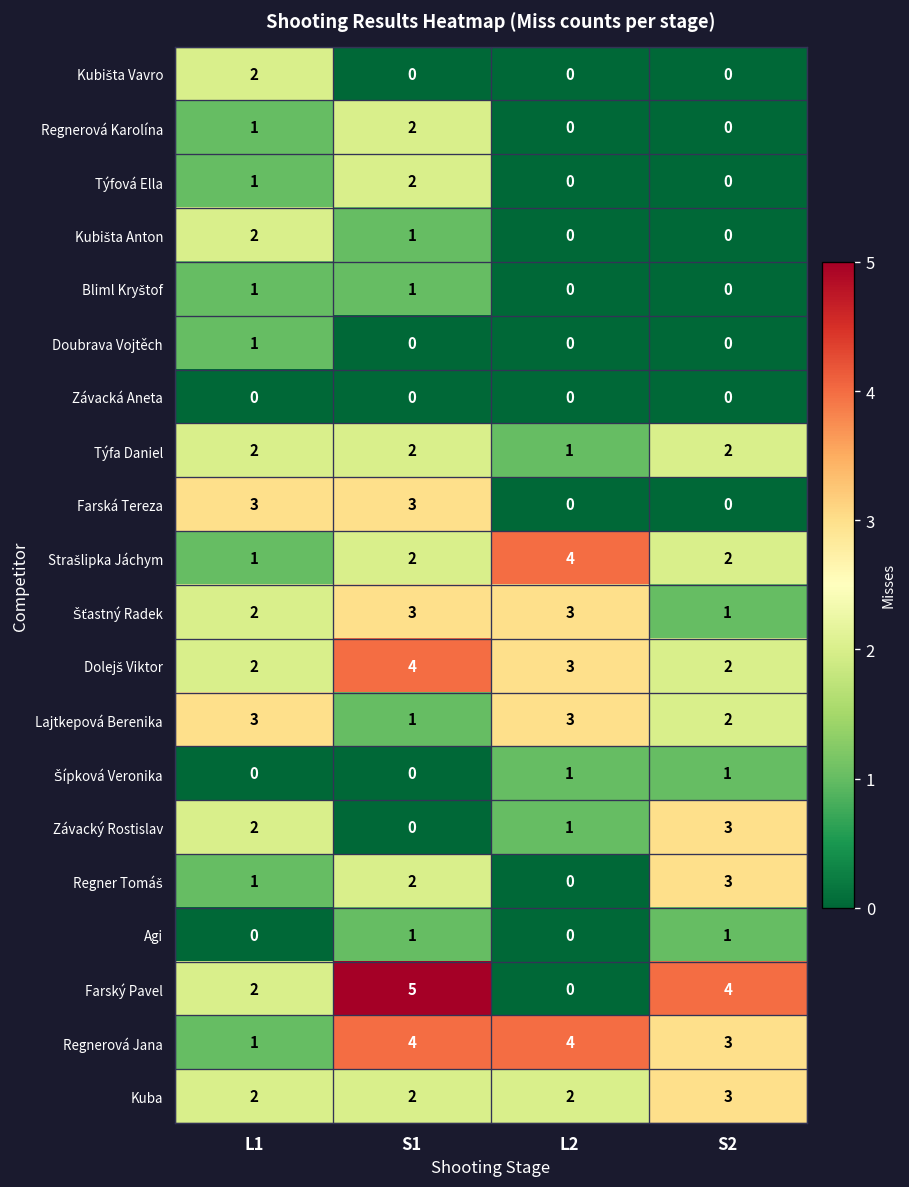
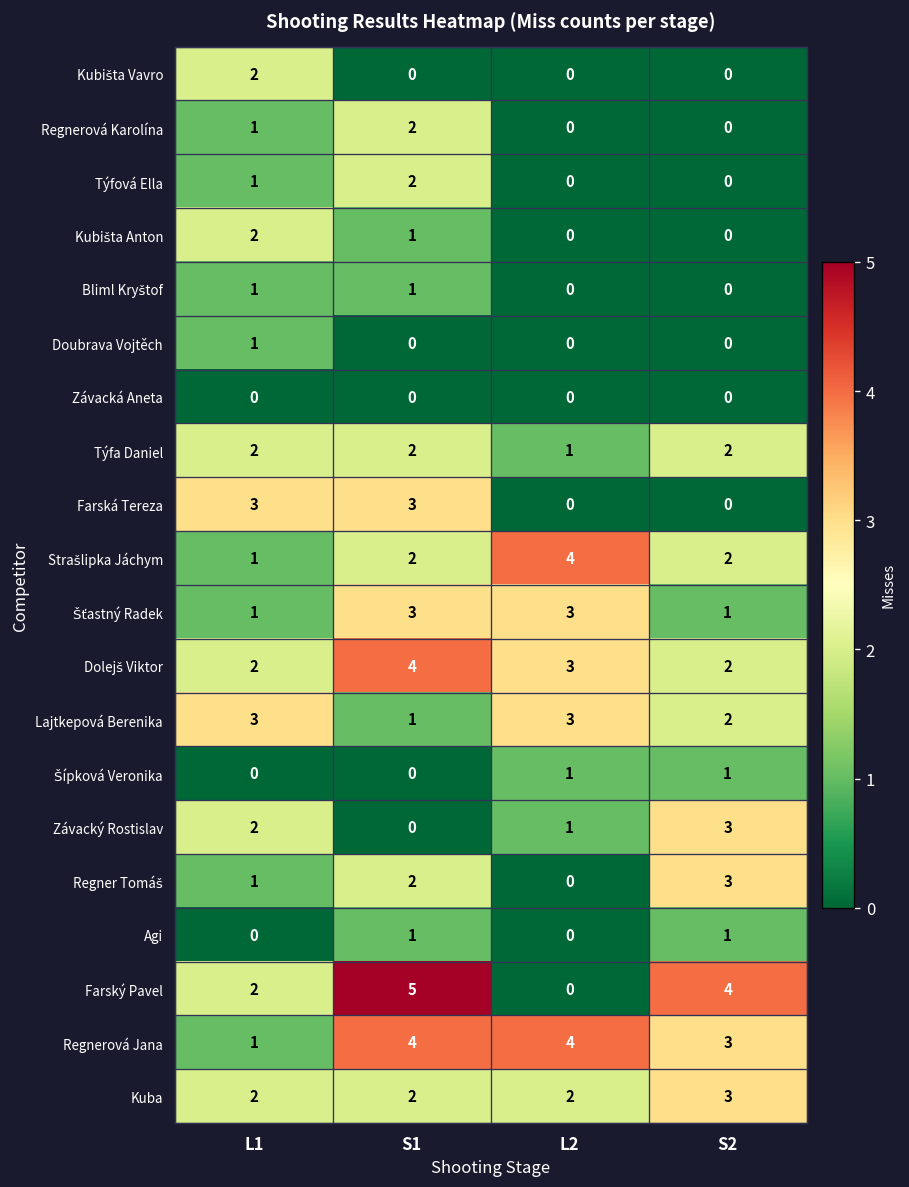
Šťastný Radek, L1: 2 -> 1
